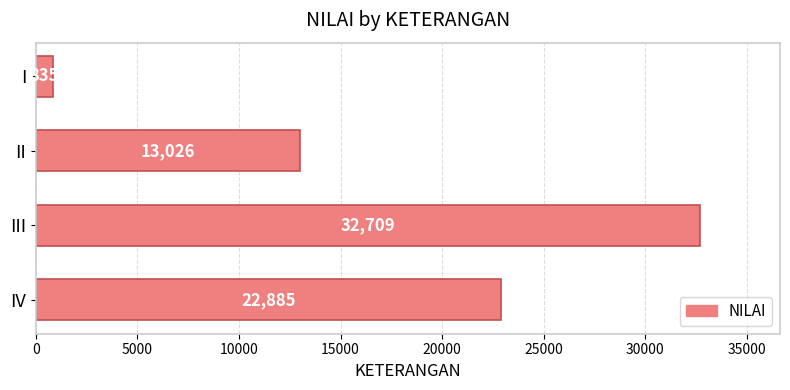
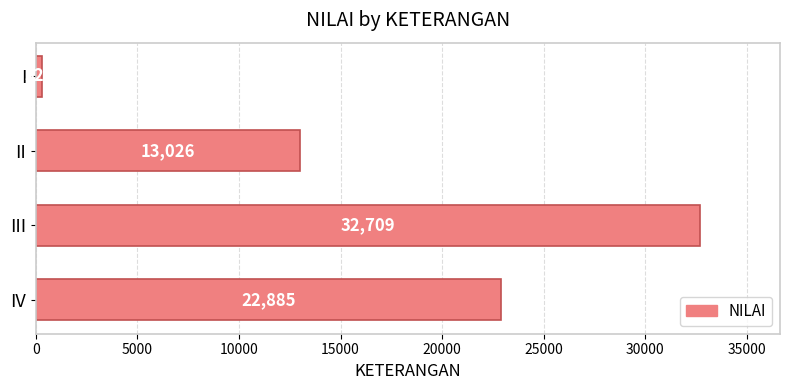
I: 800 -> 300
